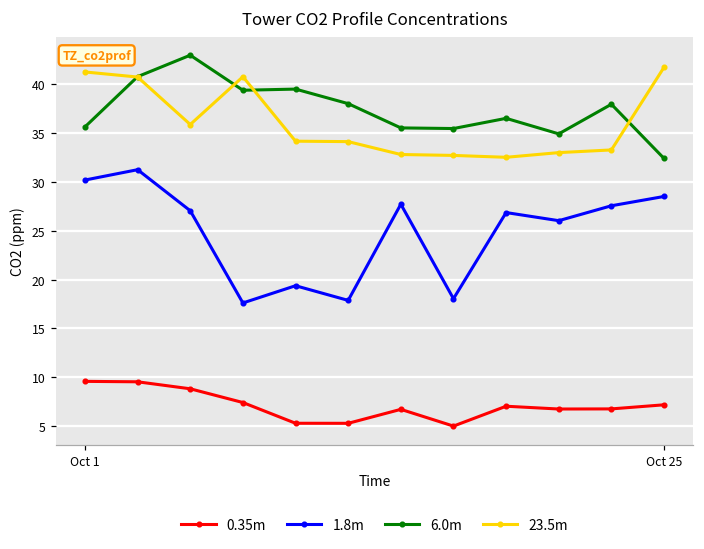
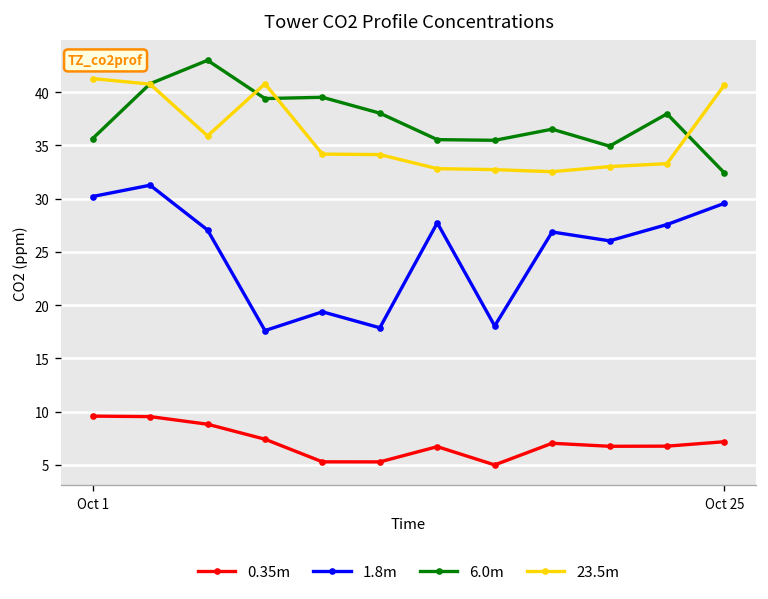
1.8m, Oct 25: 29 -> 30
23.5m, Oct 25: 42 -> 41
